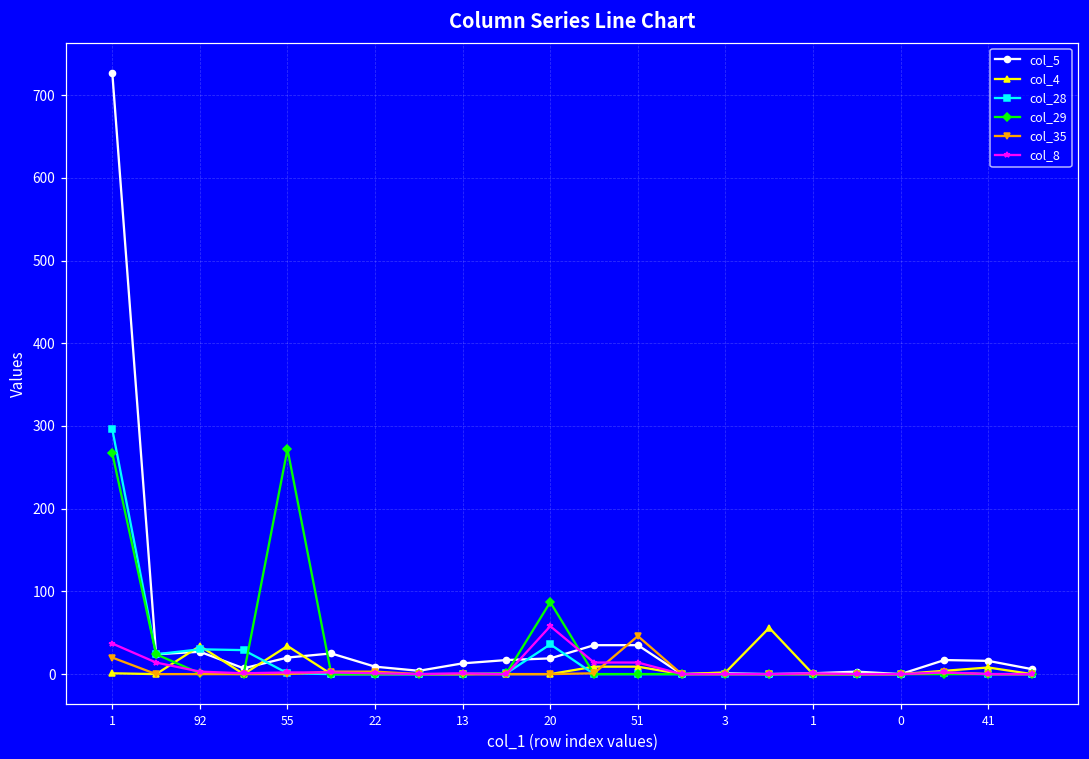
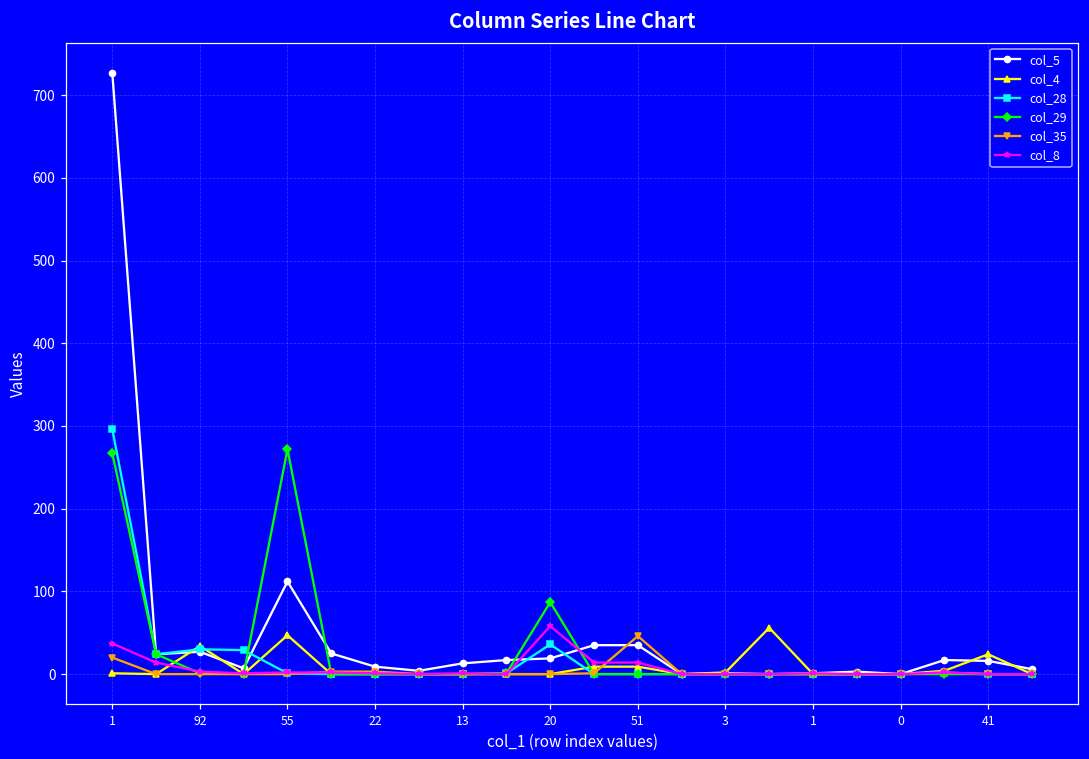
col_5, 55: 20 -> 110
col_4, 55: 30 -> 50
col_4, 41: 10 -> 20
